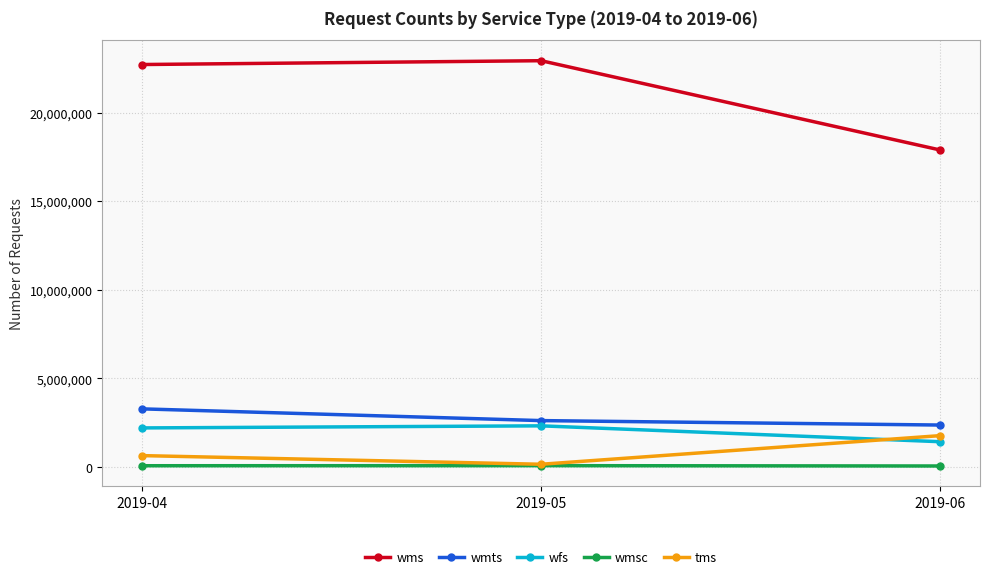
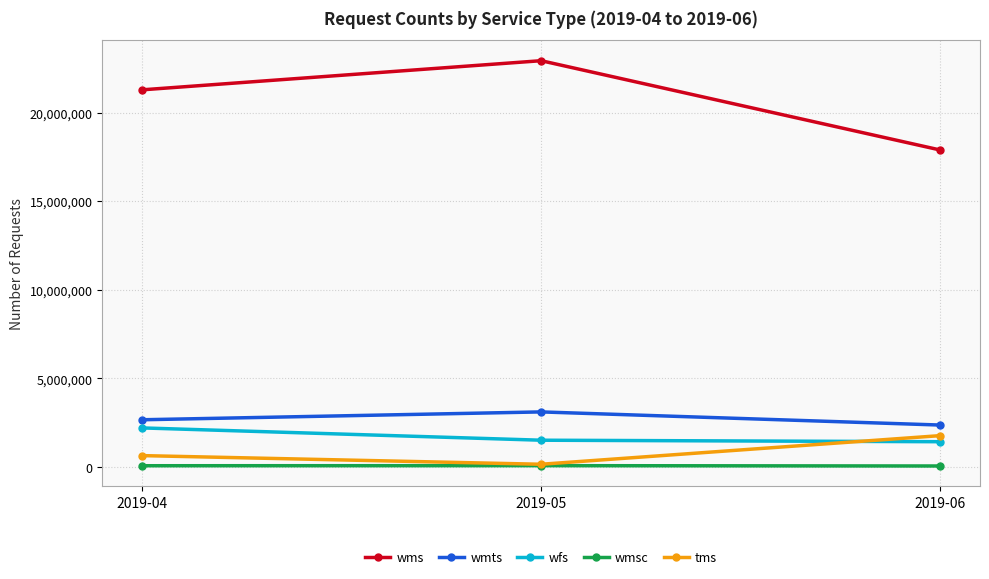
wms, 2019-04: 22,700,000 -> 21,300,000
wmts, 2019-04: 3,300,000 -> 2,700,000
wmts, 2019-05: 2,600,000 -> 3,100,000
wfs, 2019-05: 2,300,000 -> 1,500,000
